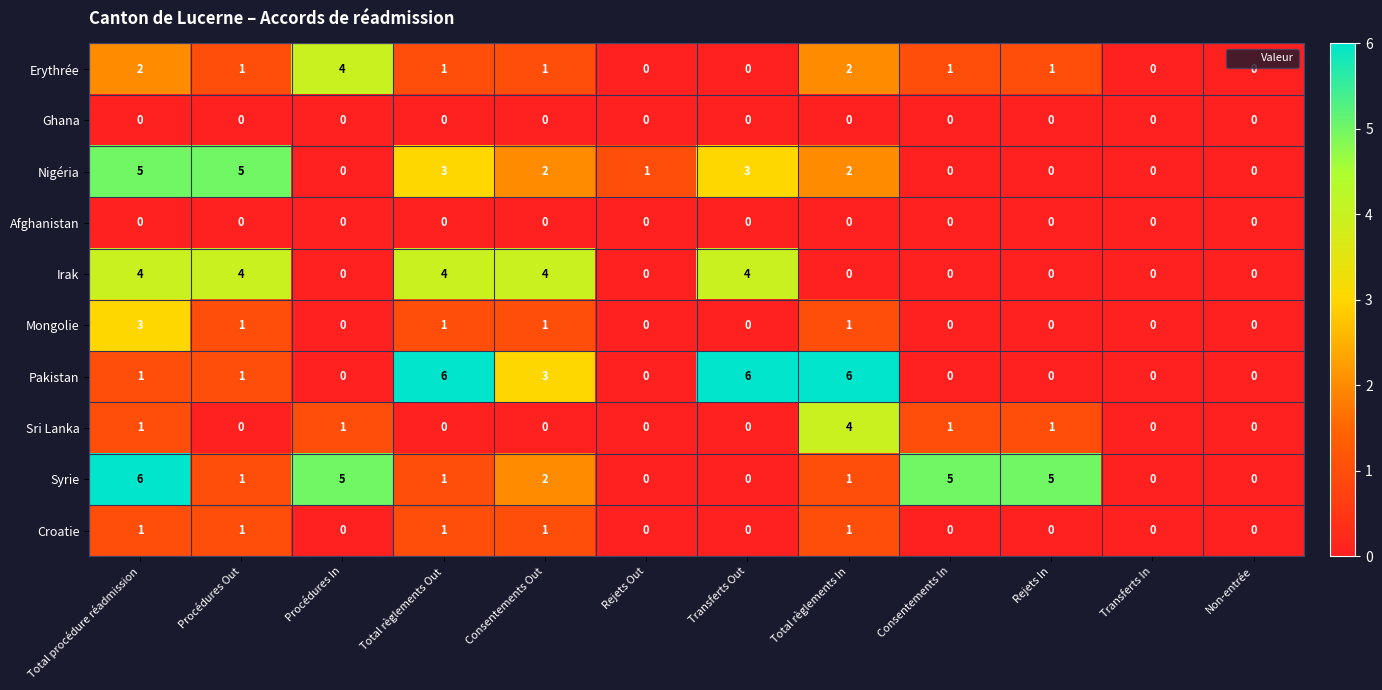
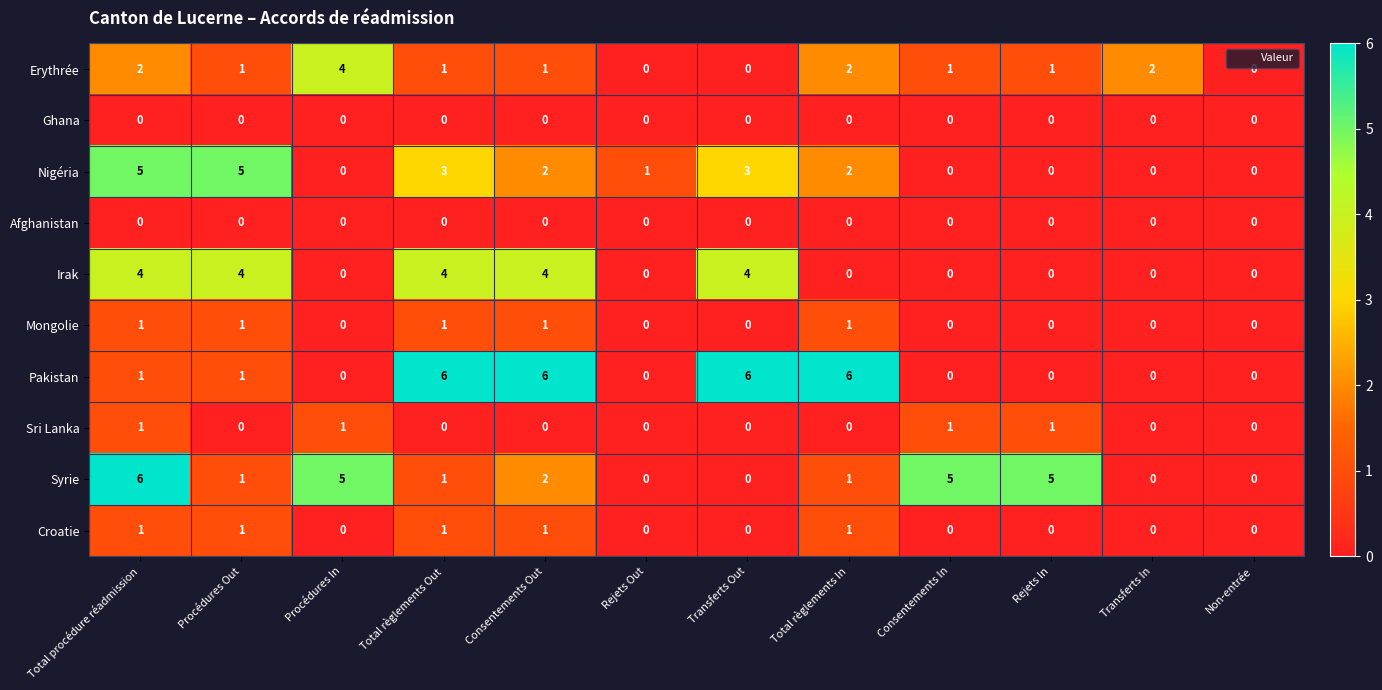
Erythrée, Transferts In: 0 -> 2
Mongolie, Total procédure réadmission: 3 -> 1
Pakistan, Consentements Out: 3 -> 6
Sri Lanka, Total règlements In: 4 -> 0
